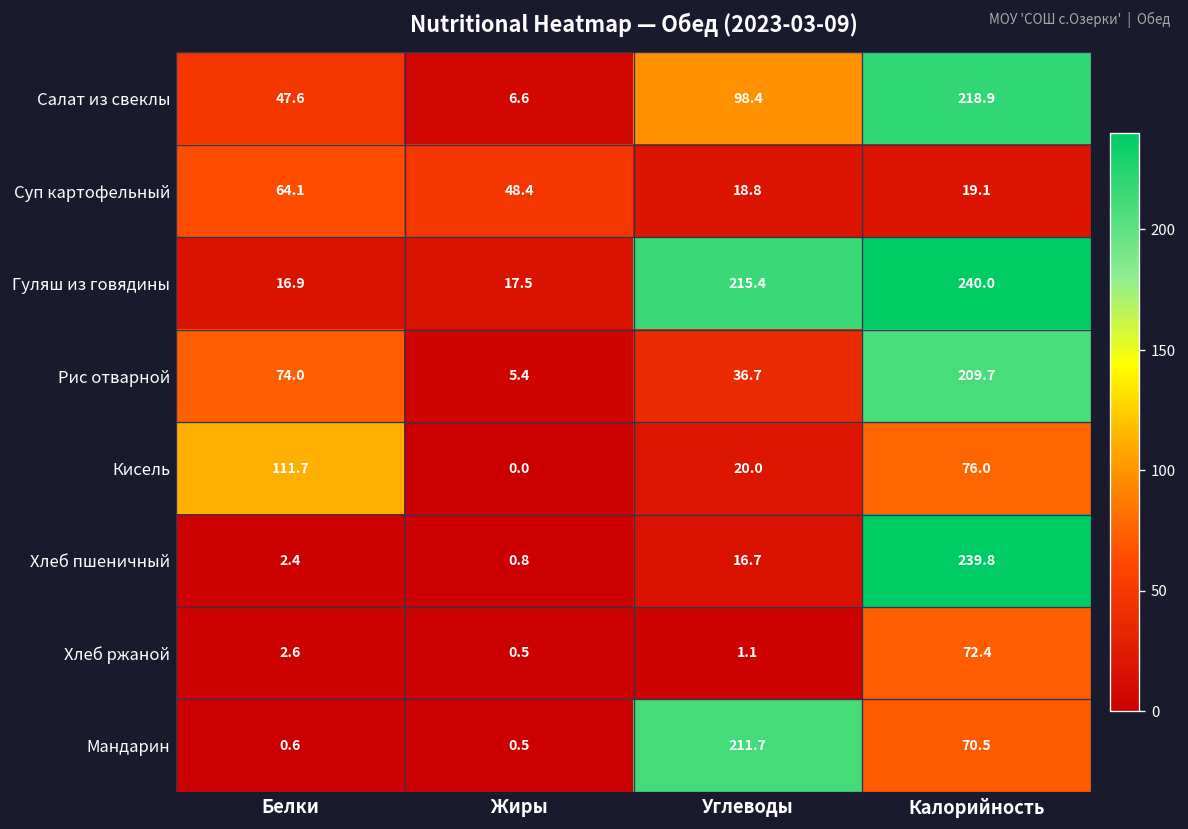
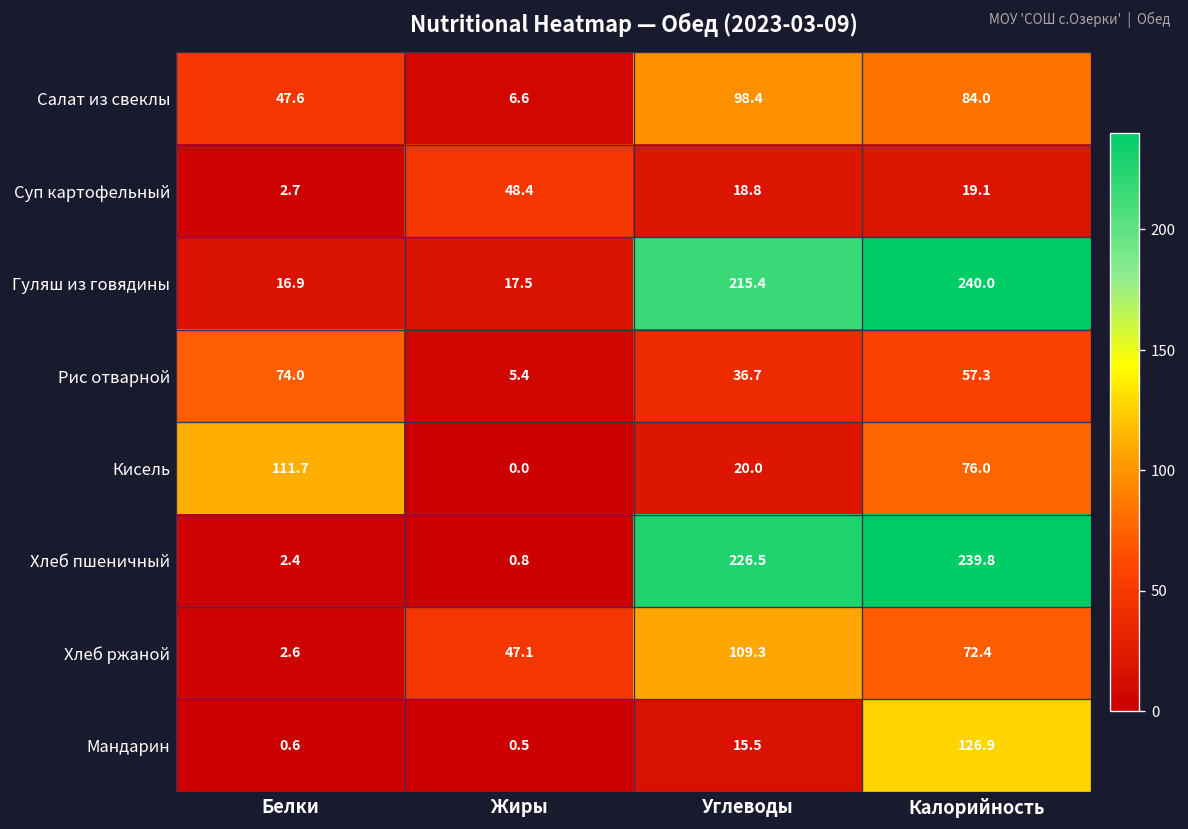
Салат из свеклы, Калорийность: 218.9 -> 84.0
Суп картофельный, Белки: 64.1 -> 2.7
Рис отварной, Калорийность: 209.7 -> 57.3
Хлеб пшеничный, Углеводы: 16.7 -> 226.5
Хлеб ржаной, Жиры: 0.5 -> 47.1
Хлеб ржаной, Углеводы: 1.1 -> 109.3
Мандарин, Углеводы: 211.7 -> 15.5
Мандарин, Калорийность: 70.5 -> 126.9
